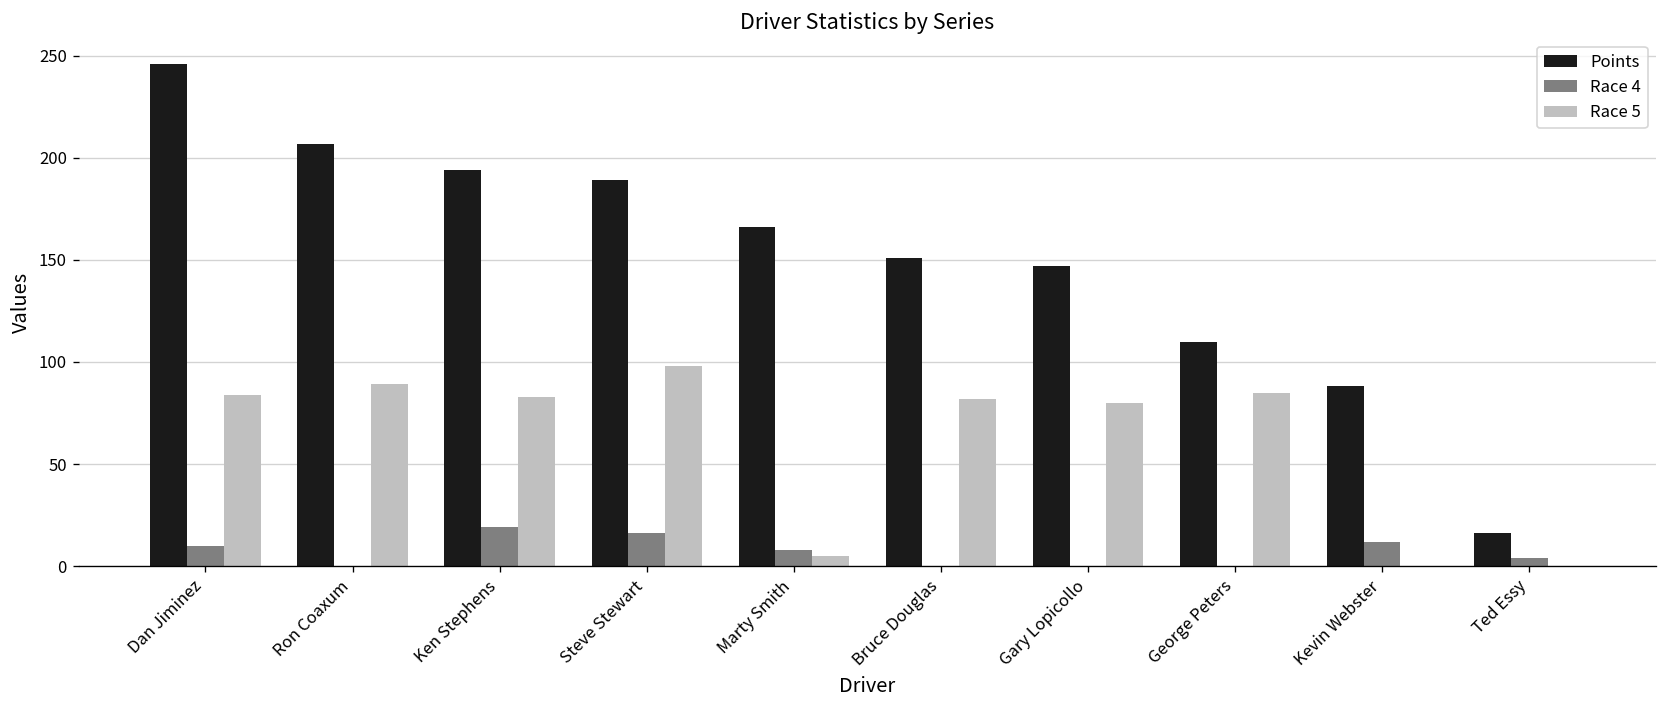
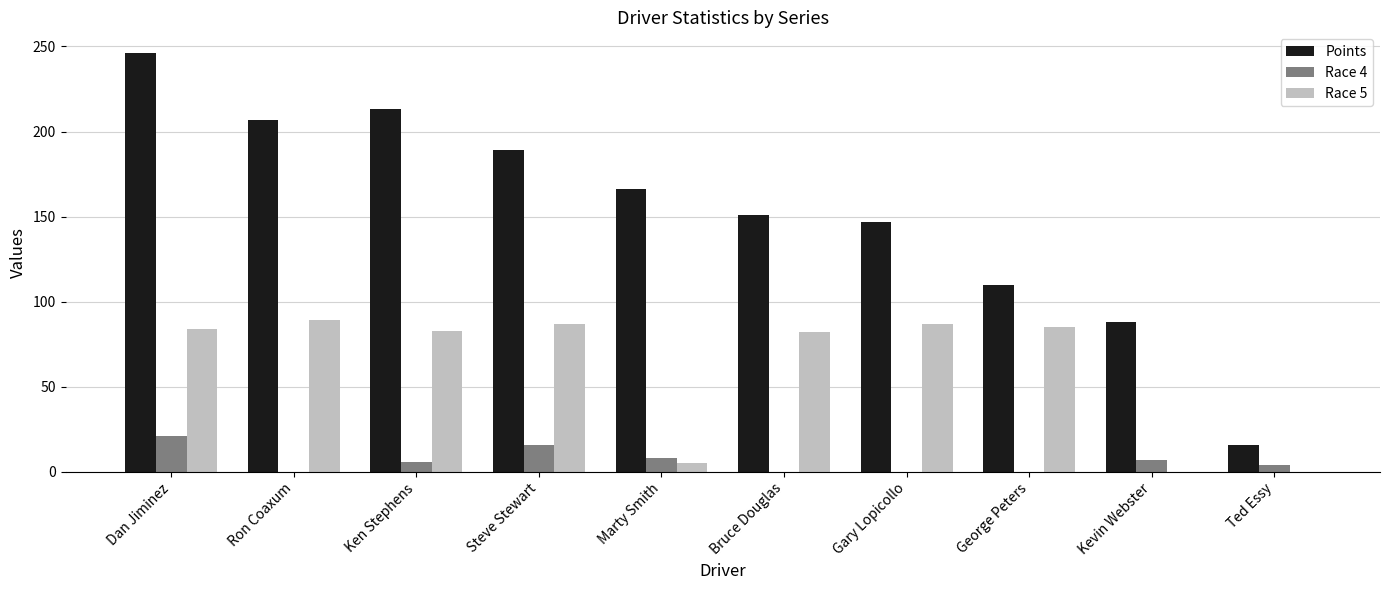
Race 4, Dan Jiminez: 10 -> 21
Points, Ken Stephens: 194 -> 213
Race 4, Ken Stephens: 19 -> 6
Race 5, Steve Stewart: 98 -> 87
Race 5, Gary Lopicollo: 80 -> 87
Race 4, Kevin Webster: 12 -> 7
